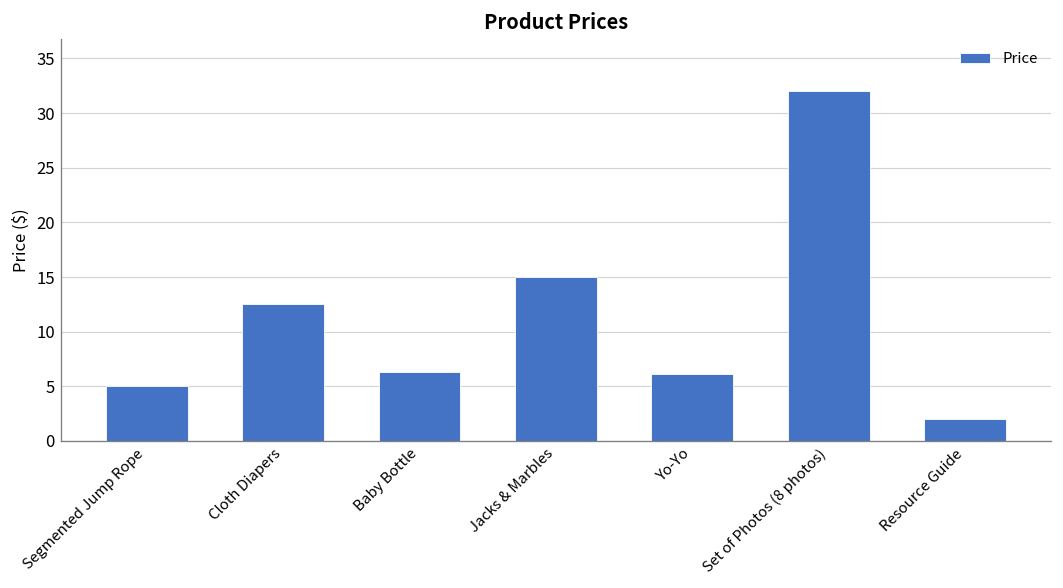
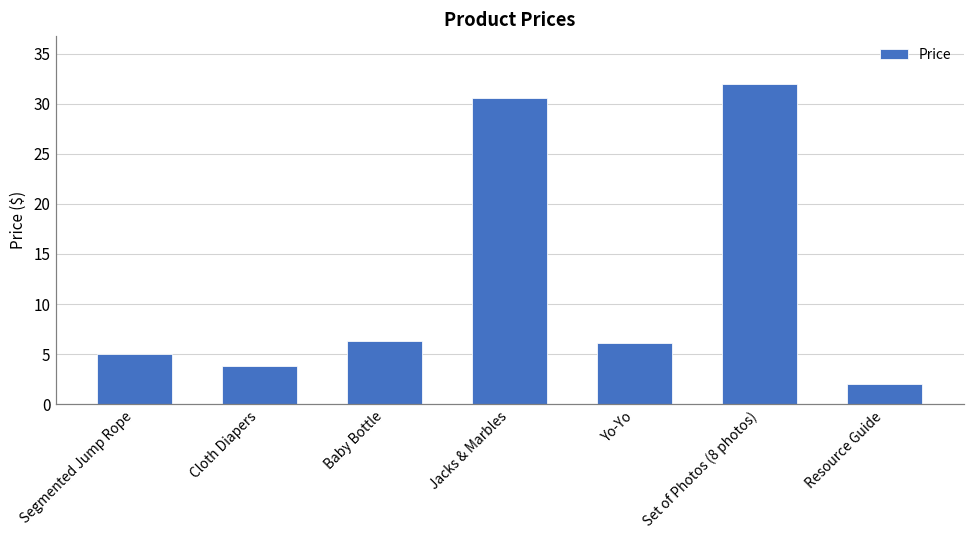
Cloth Diapers: 13 -> 4
Jacks & Marbles: 15 -> 31
